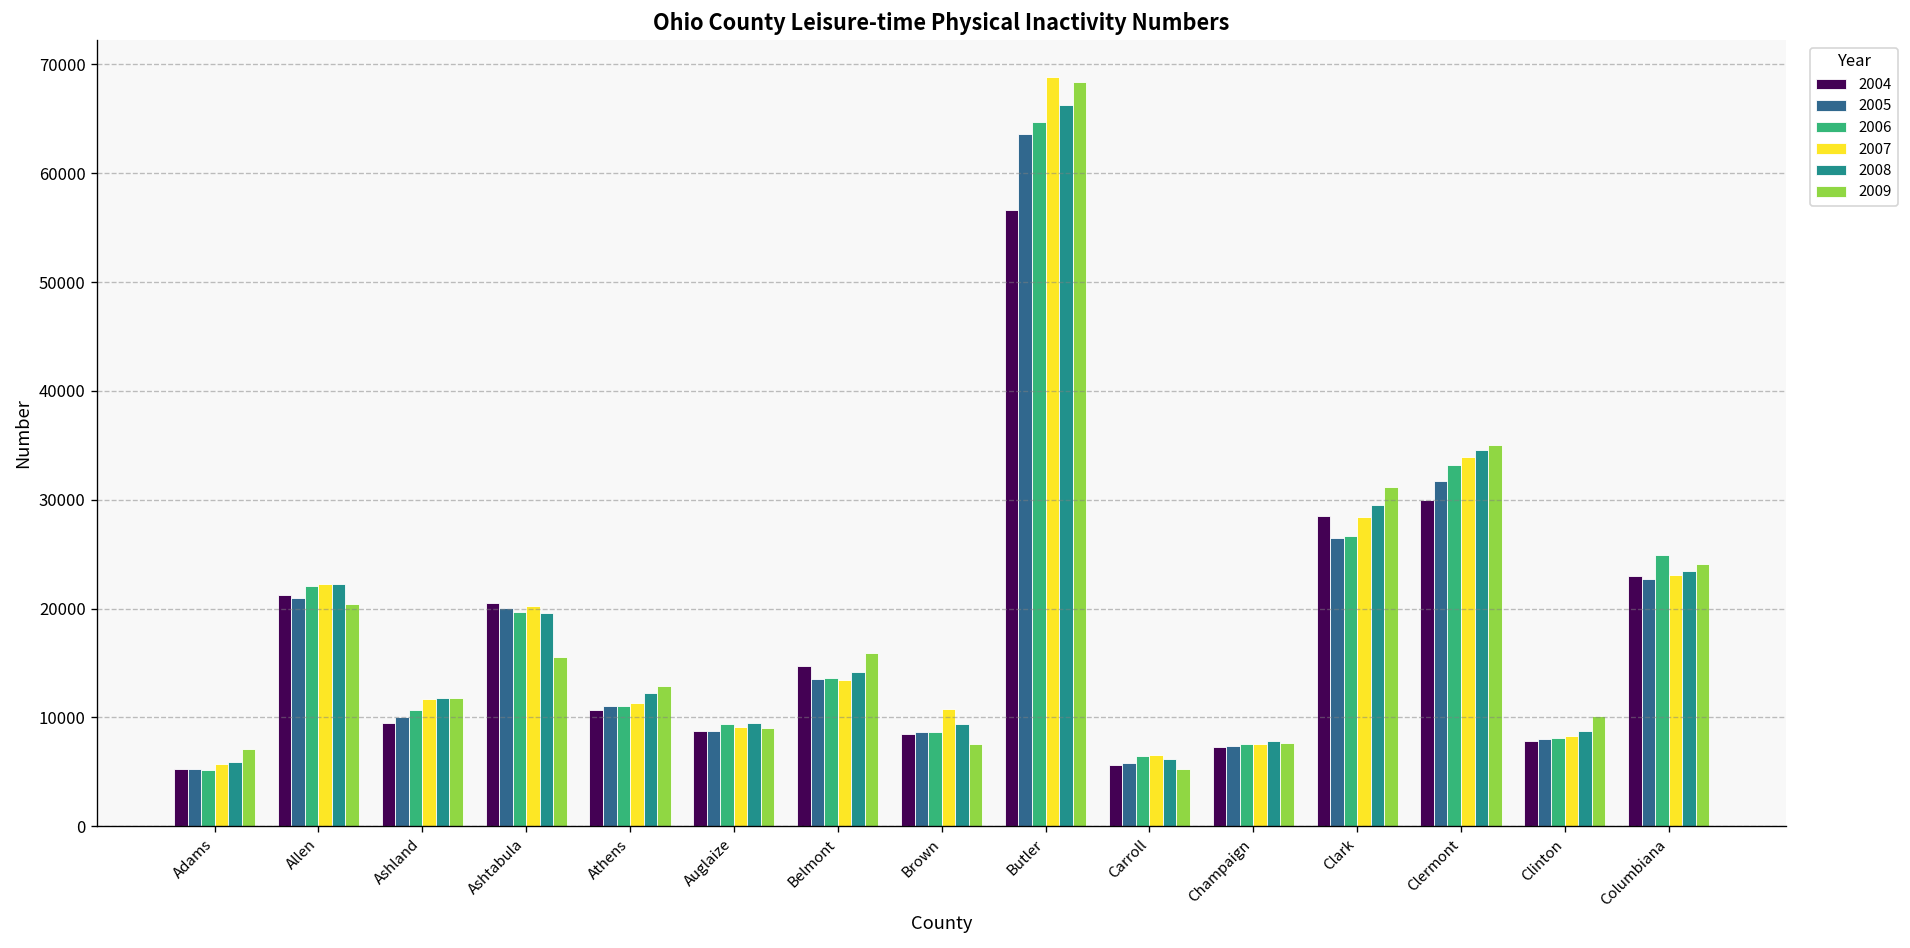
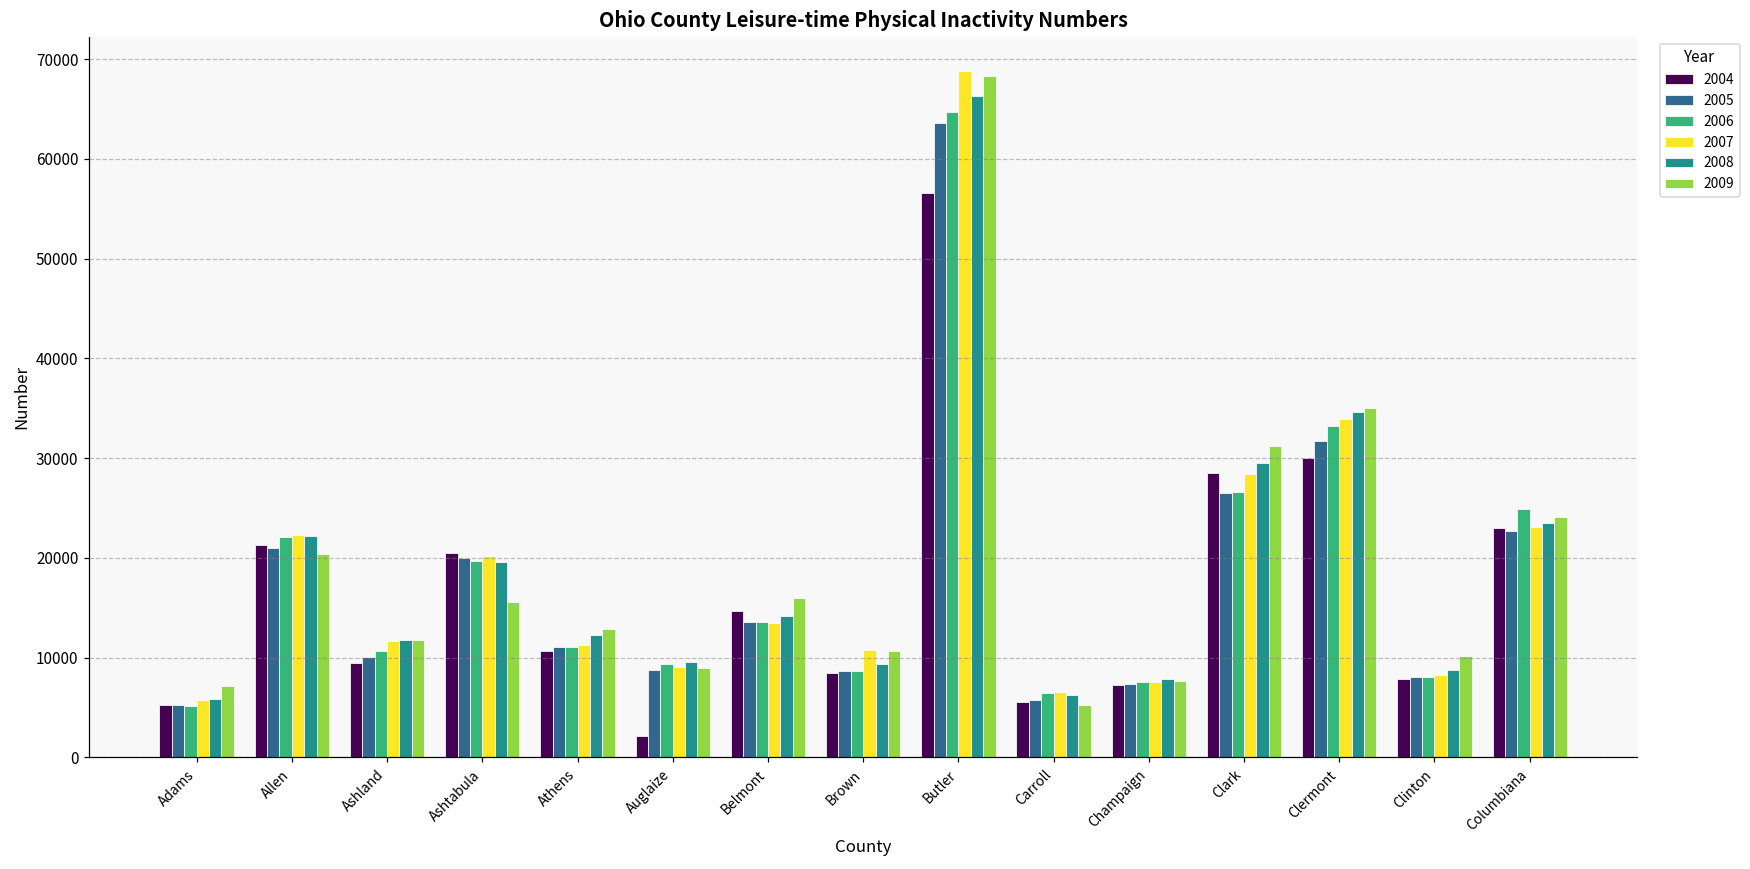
2004, Auglaize: 9000 -> 2000
2009, Brown: 8000 -> 11000
